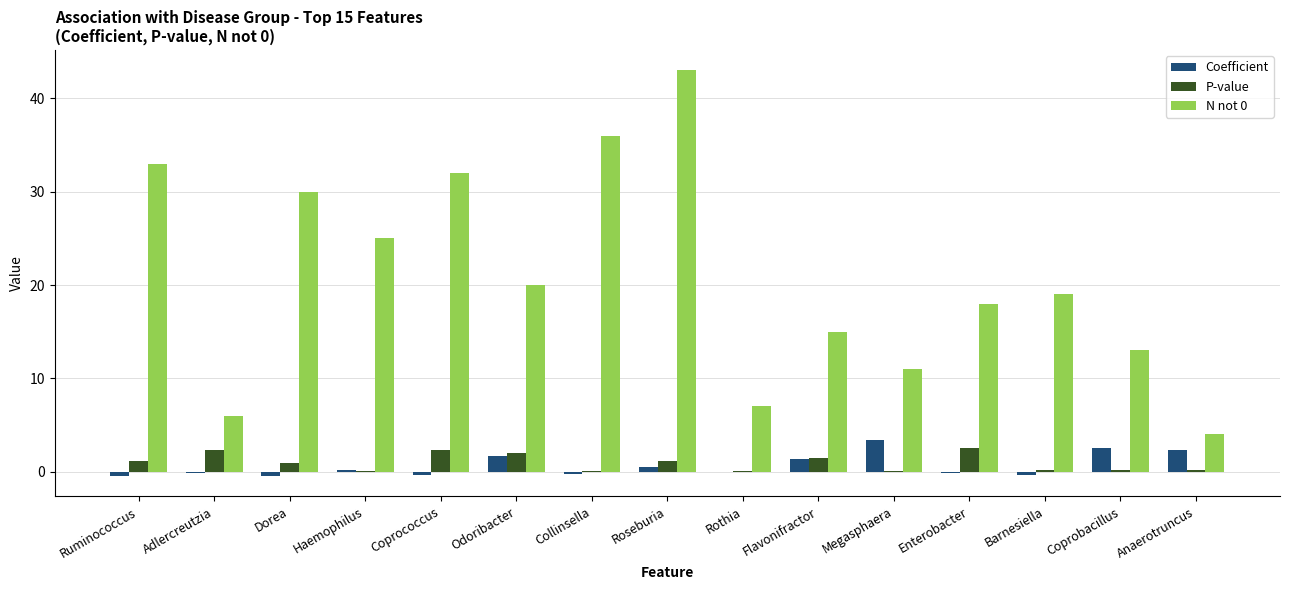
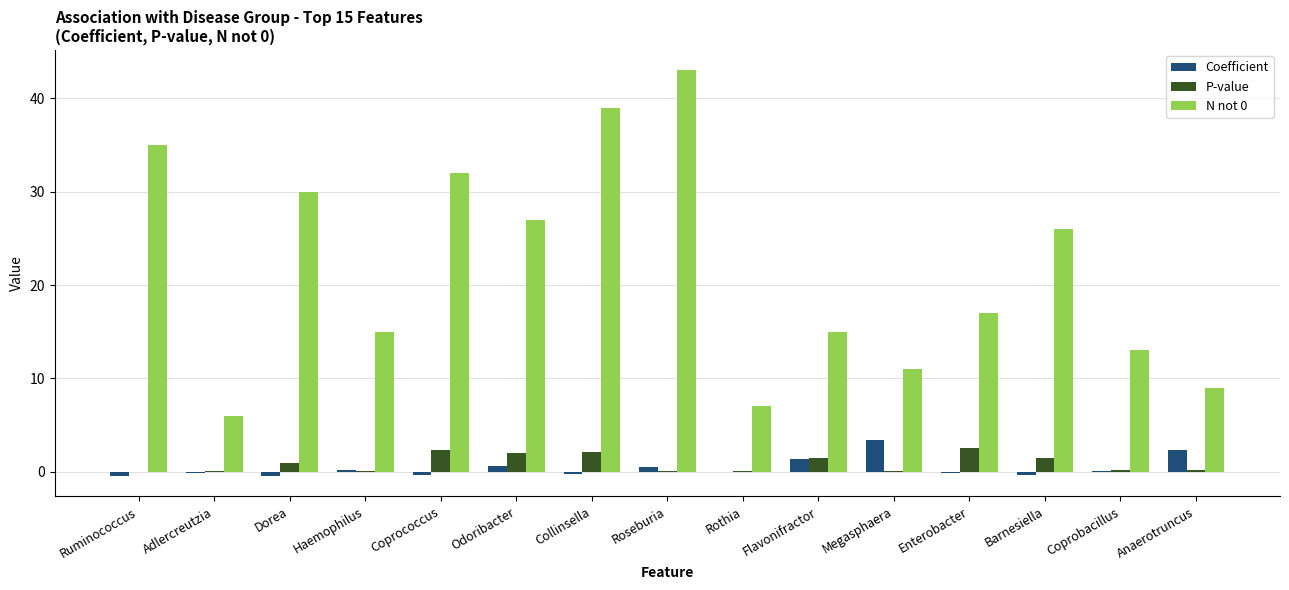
P-value, Ruminococcus: 1 -> 0
N not 0, Ruminococcus: 33 -> 35
P-value, Adlercreutzia: 2 -> 0
N not 0, Haemophilus: 25 -> 15
Coefficient, Odoribacter: 2 -> 1
N not 0, Odoribacter: 20 -> 27
P-value, Collinsella: 0 -> 2
N not 0, Collinsella: 36 -> 39
P-value, Roseburia: 1 -> 0
N not 0, Enterobacter: 18 -> 17
P-value, Barnesiella: 0 -> 2
N not 0, Barnesiella: 19 -> 26
Coefficient, Coprobacillus: 3 -> 0
N not 0, Anaerotruncus: 4 -> 9
